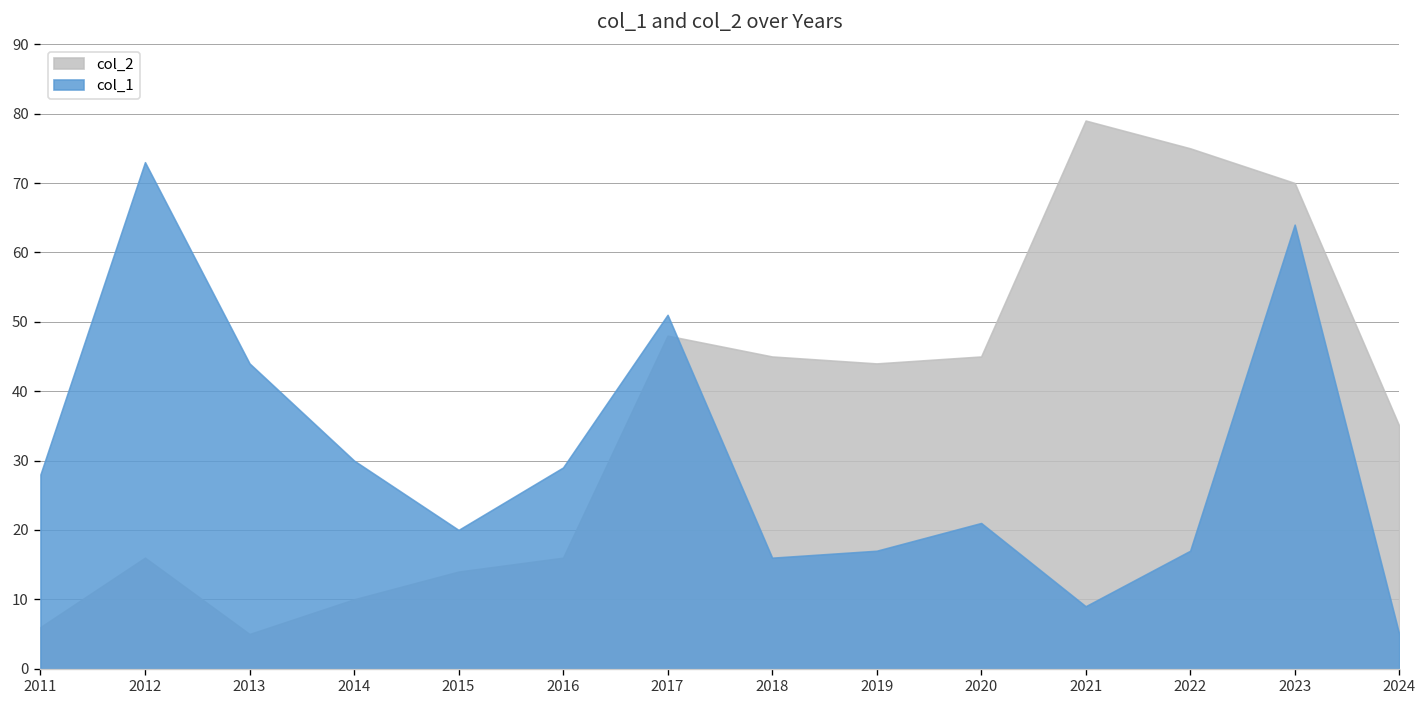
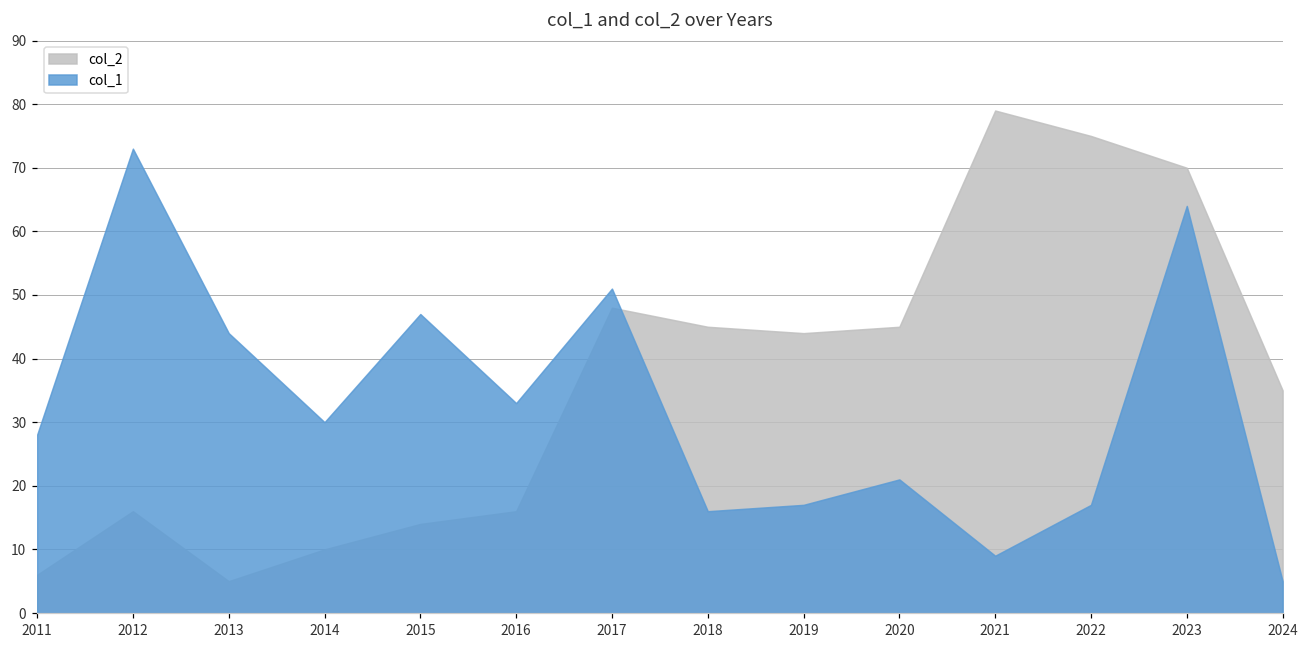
col_1, 2015: 20 -> 47
col_1, 2016: 29 -> 33
